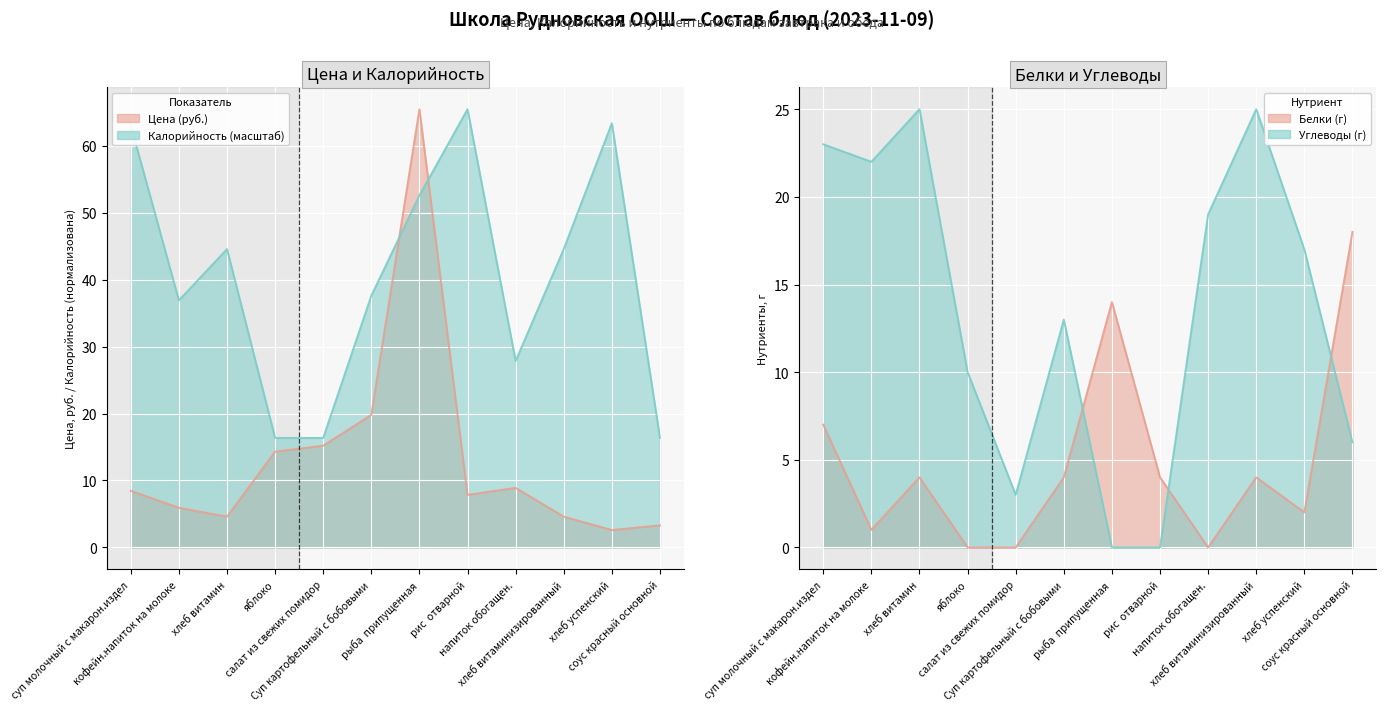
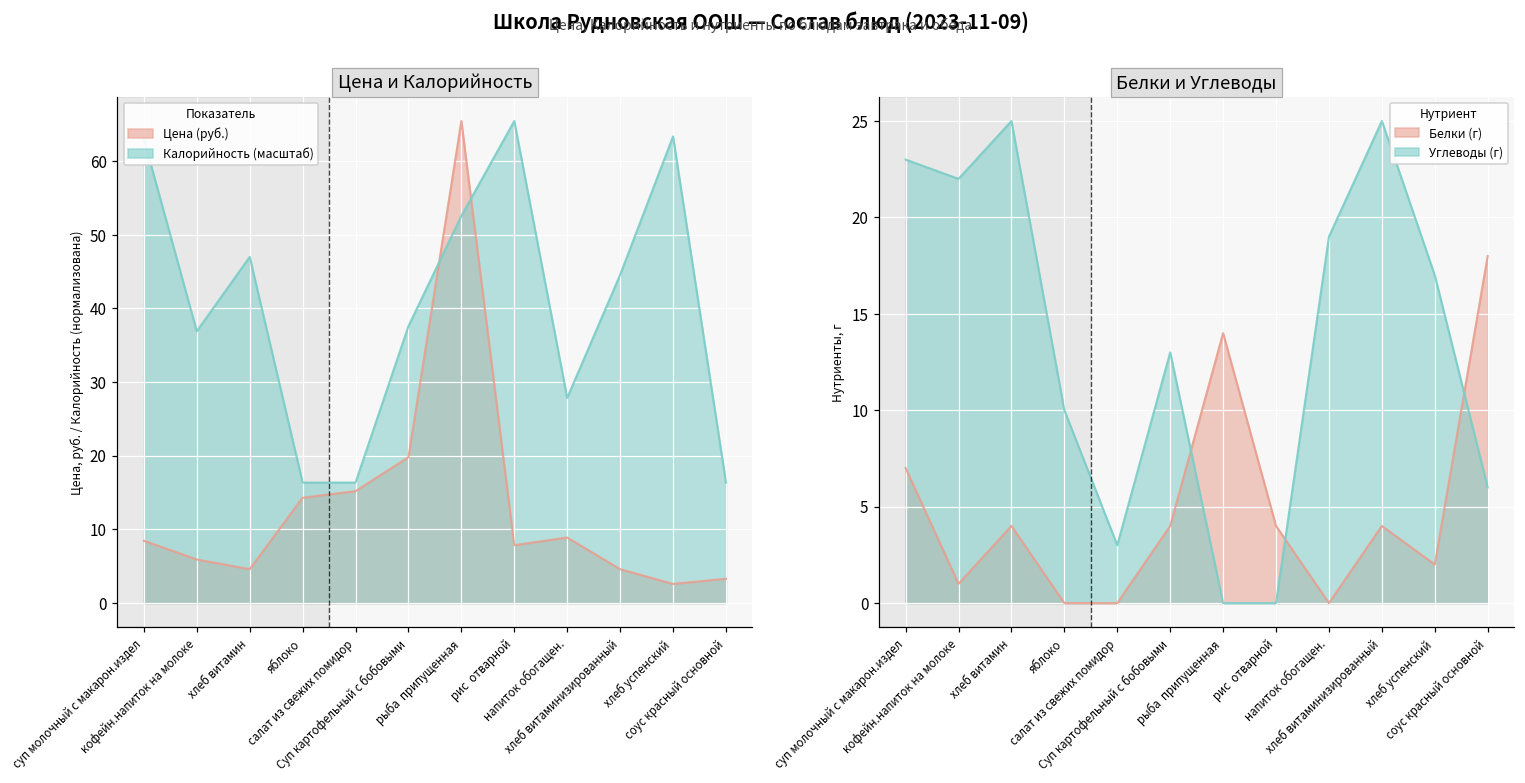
Цена и Калорийность, Калорийность (масштаб), хлеб витамин: 45 -> 47
